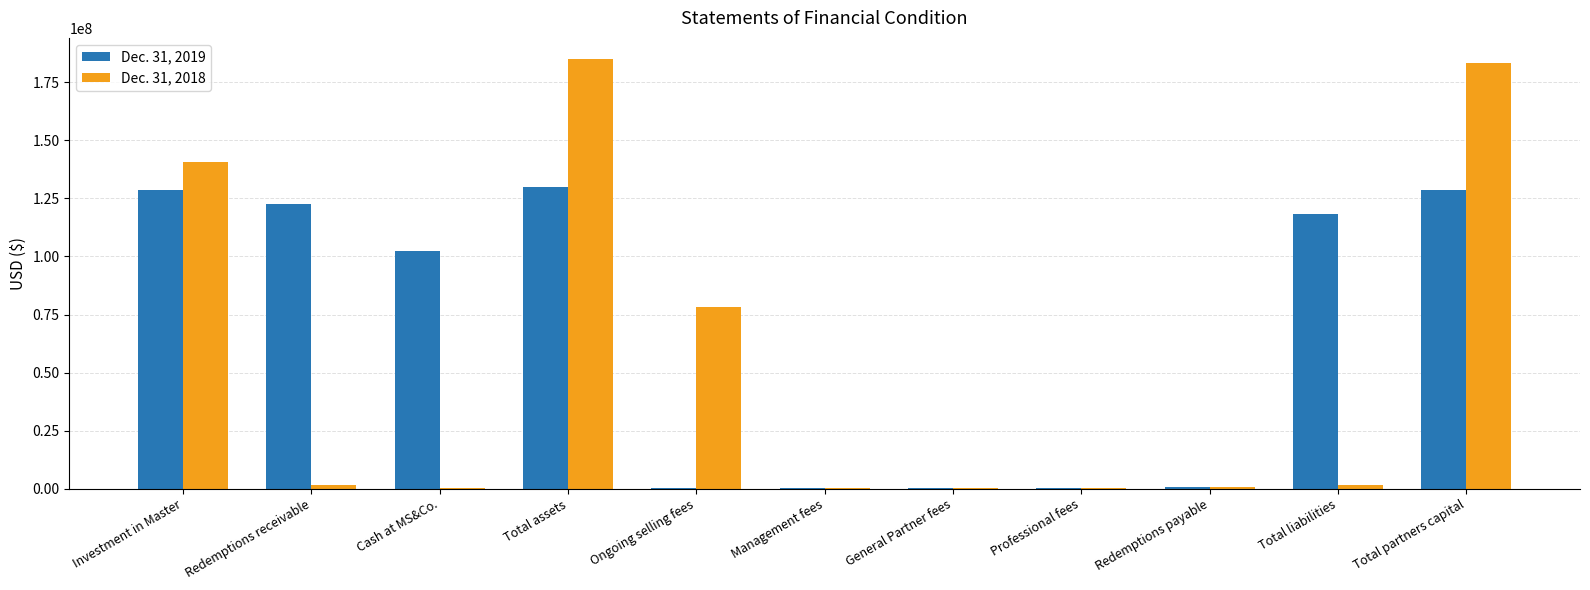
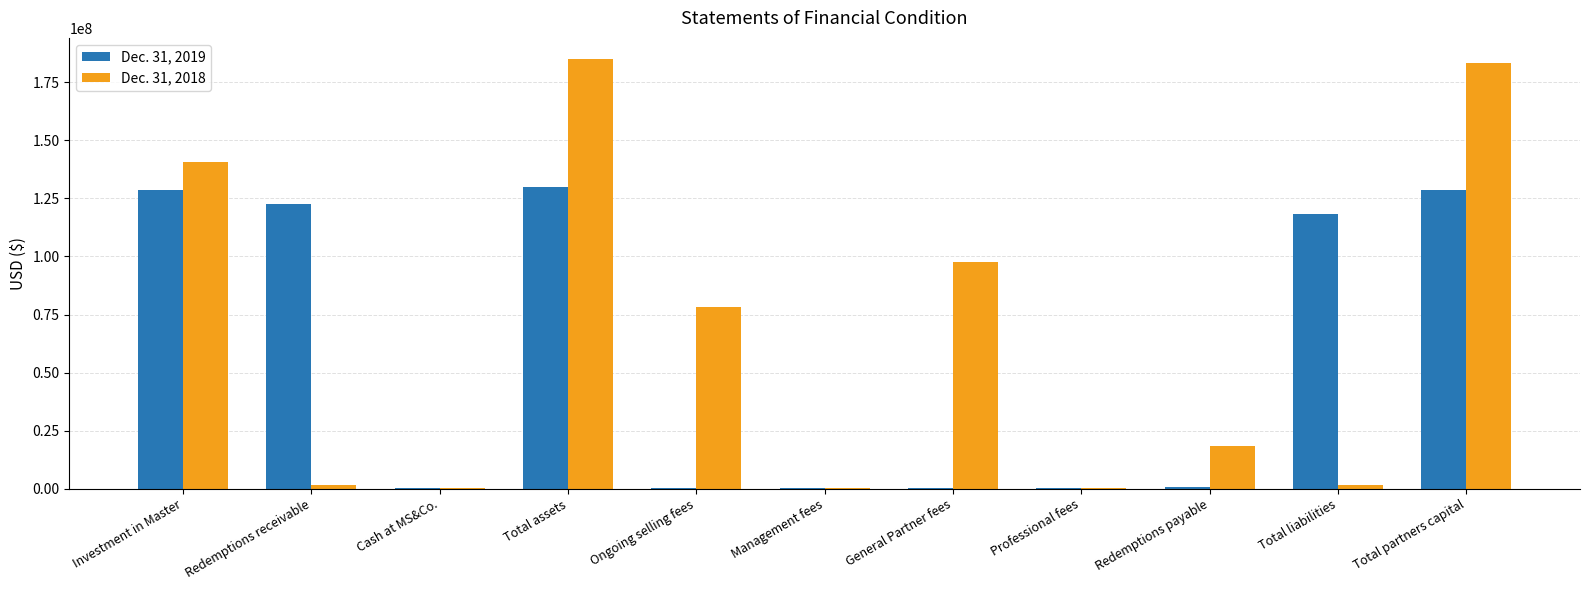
Dec. 31, 2019, Cash at MS&Co.: 102000000 -> 0
Dec. 31, 2018, General Partner fees: 0 -> 97000000
Dec. 31, 2018, Redemptions payable: 1000000 -> 18000000
